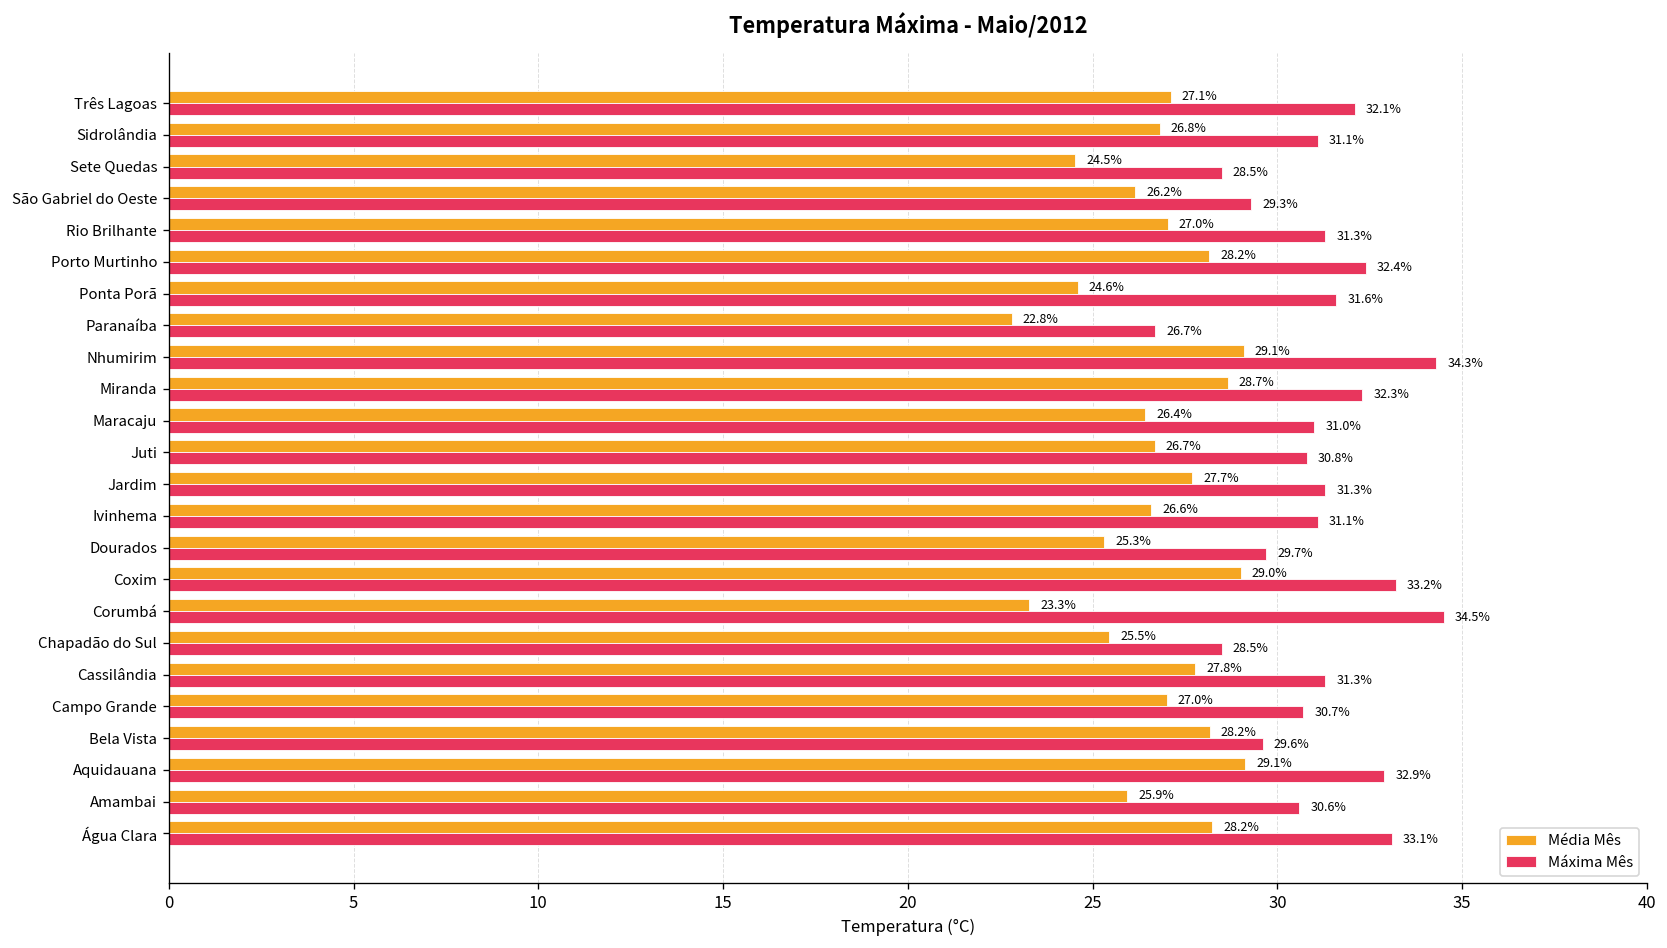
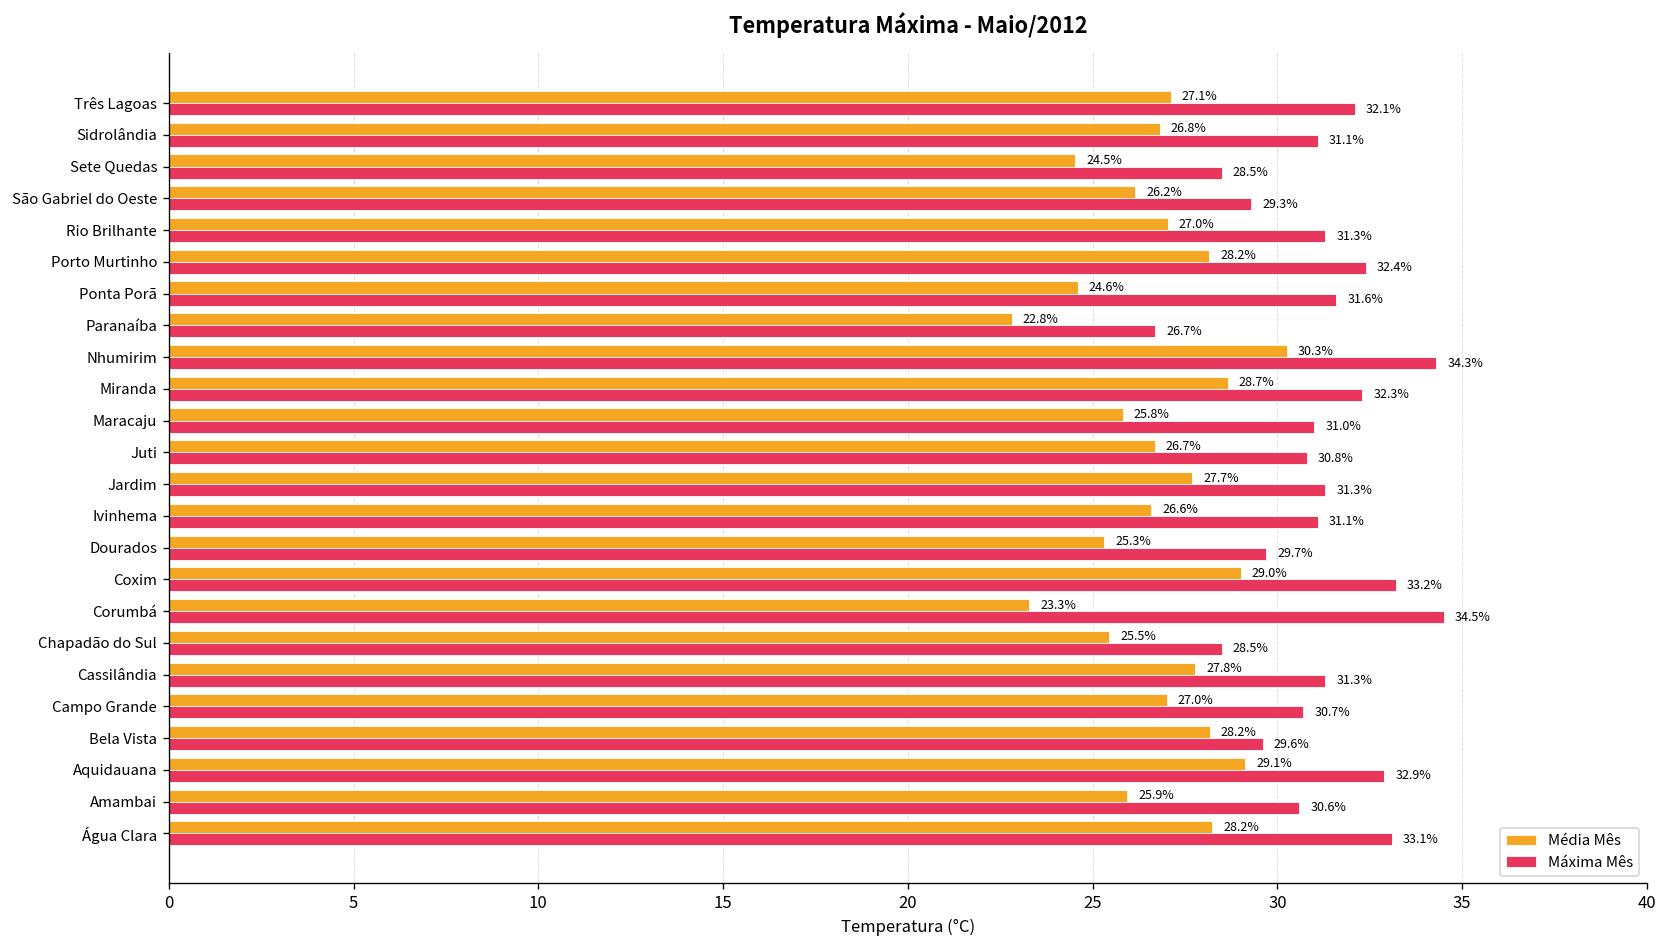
Média Mês, Nhumirim: 29.1% -> 30.3%
Média Mês, Maracaju: 26.4% -> 25.8%
